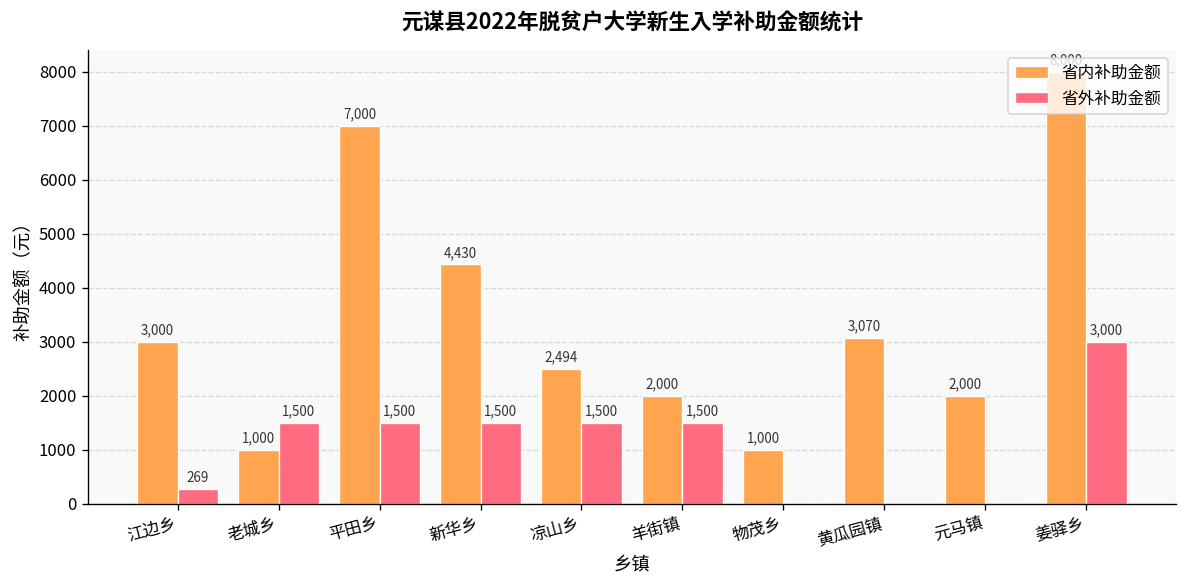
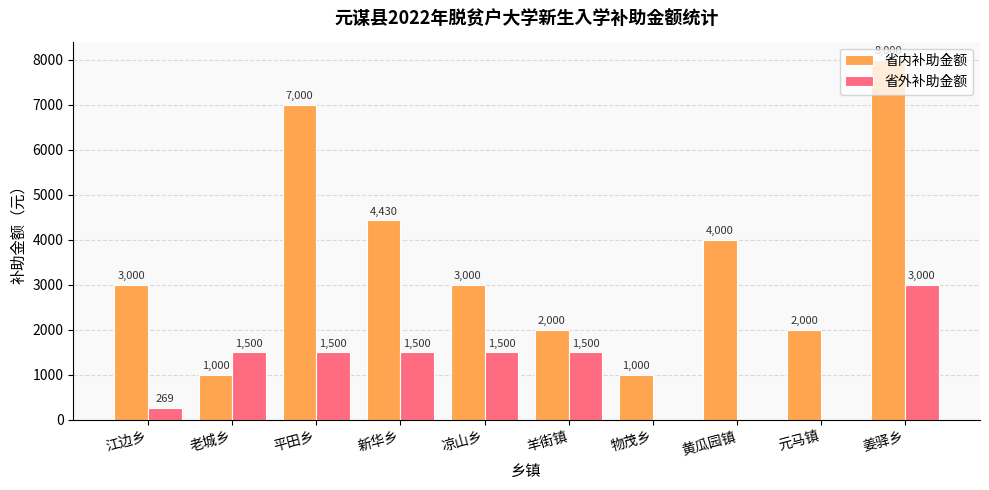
省内补助金额, 凉山乡: 2,494 -> 3,000
省内补助金额, 黄瓜园镇: 3,070 -> 4,000
